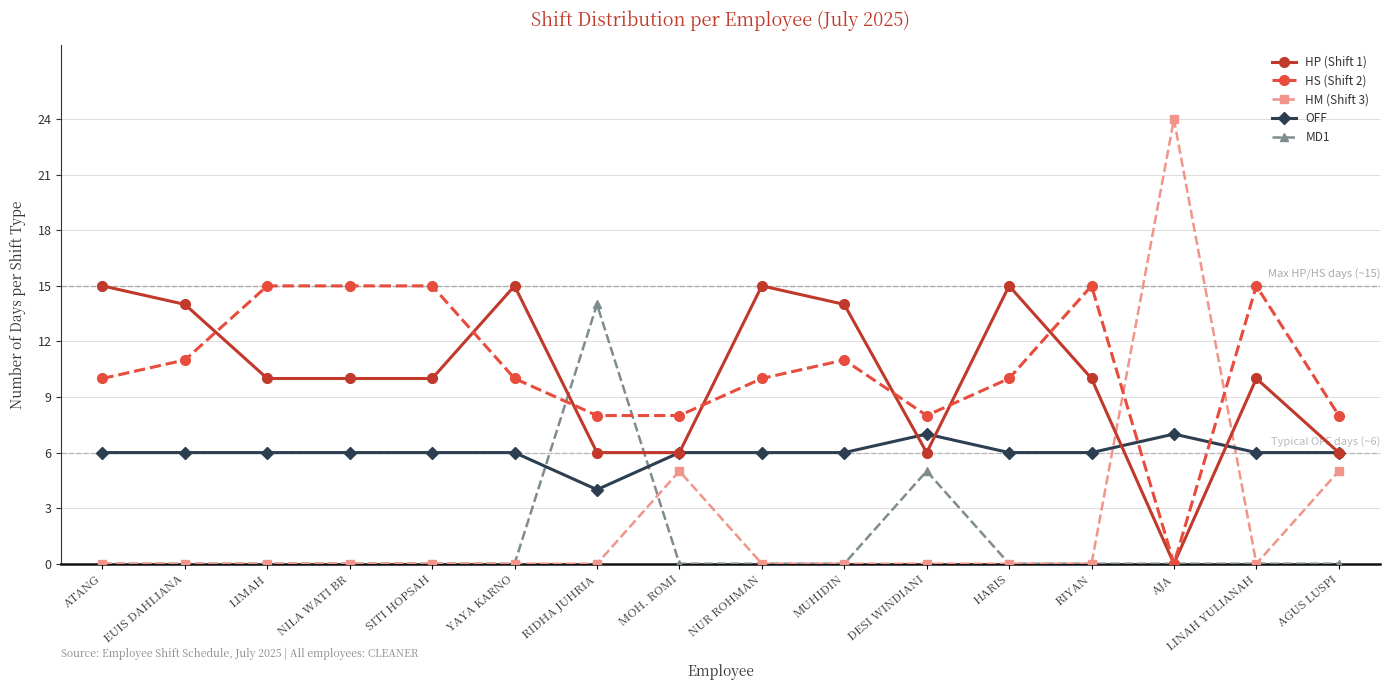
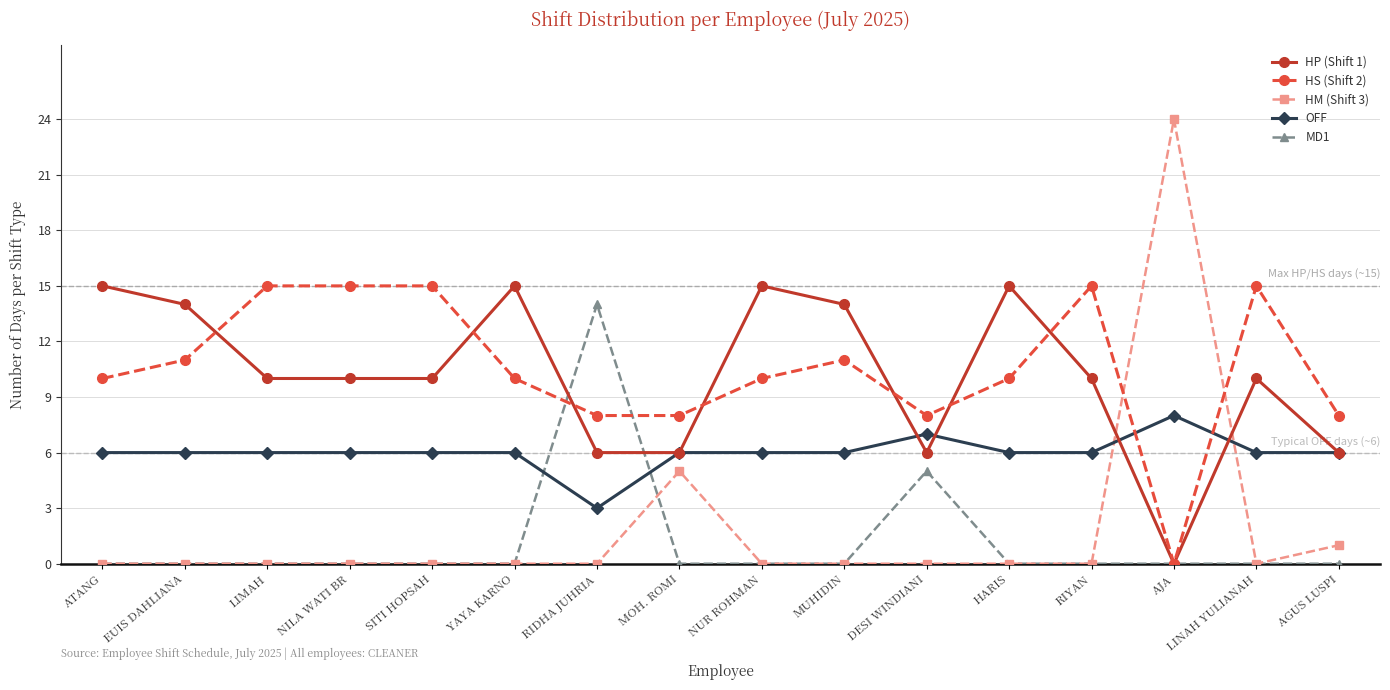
OFF, RIDHA JUHRIA: 4 -> 3
OFF, AJA: 7 -> 8
HM (Shift 3), AGUS LUSPI: 5 -> 1
